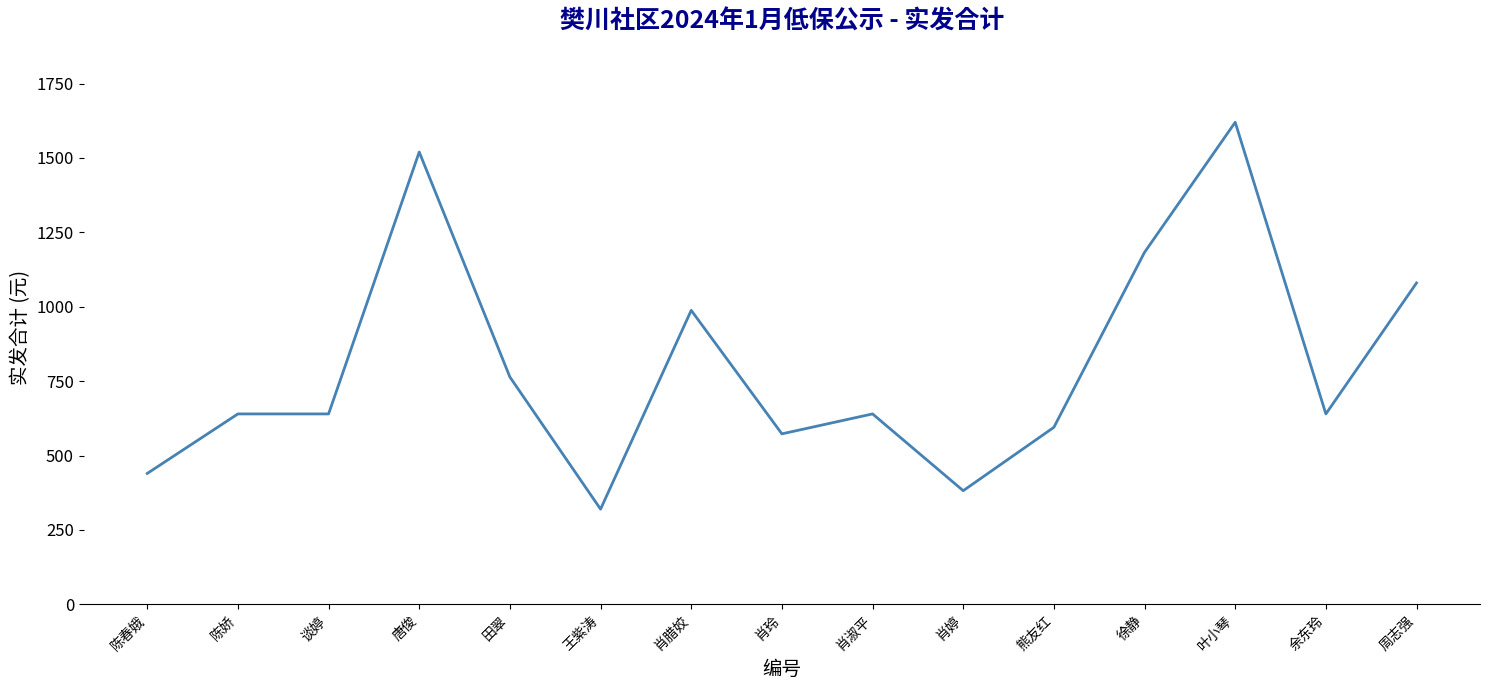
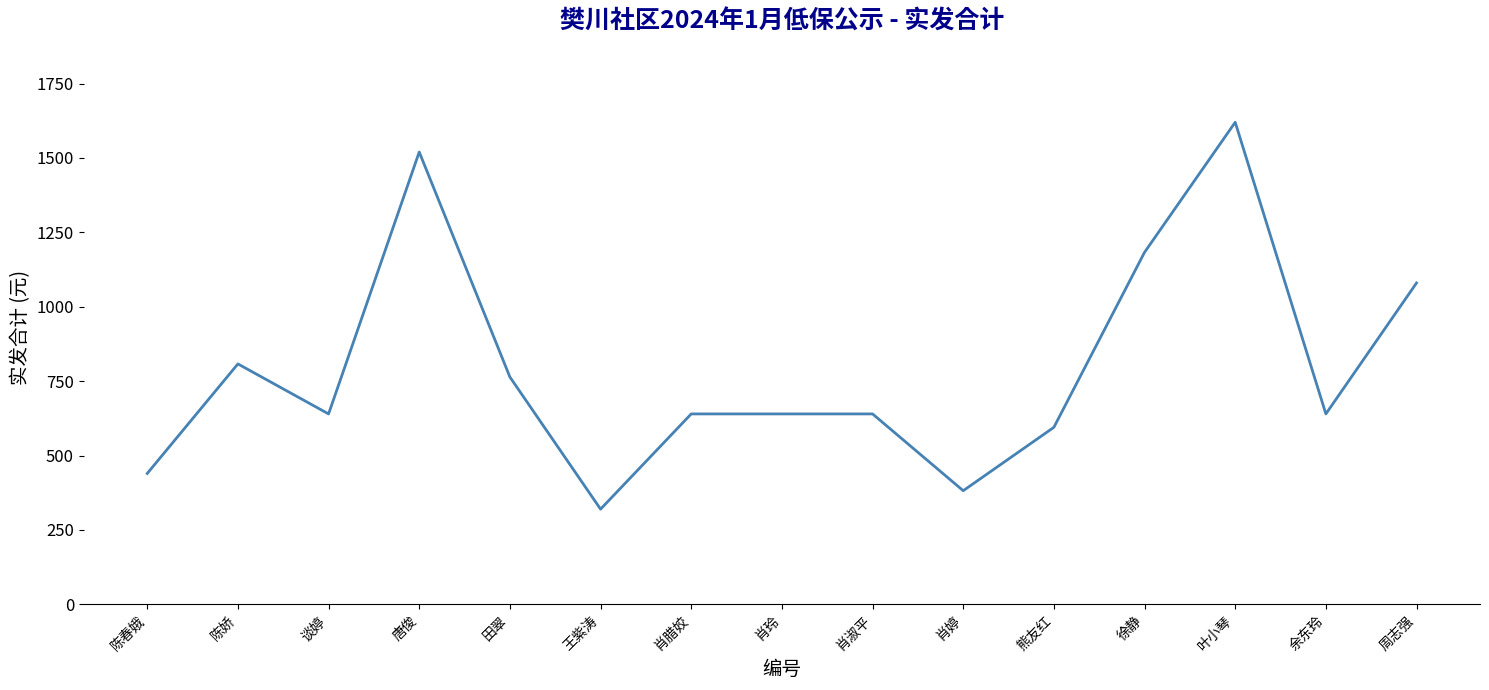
陈娇: 640 -> 810
肖腊姣: 990 -> 640
肖玲: 570 -> 640
